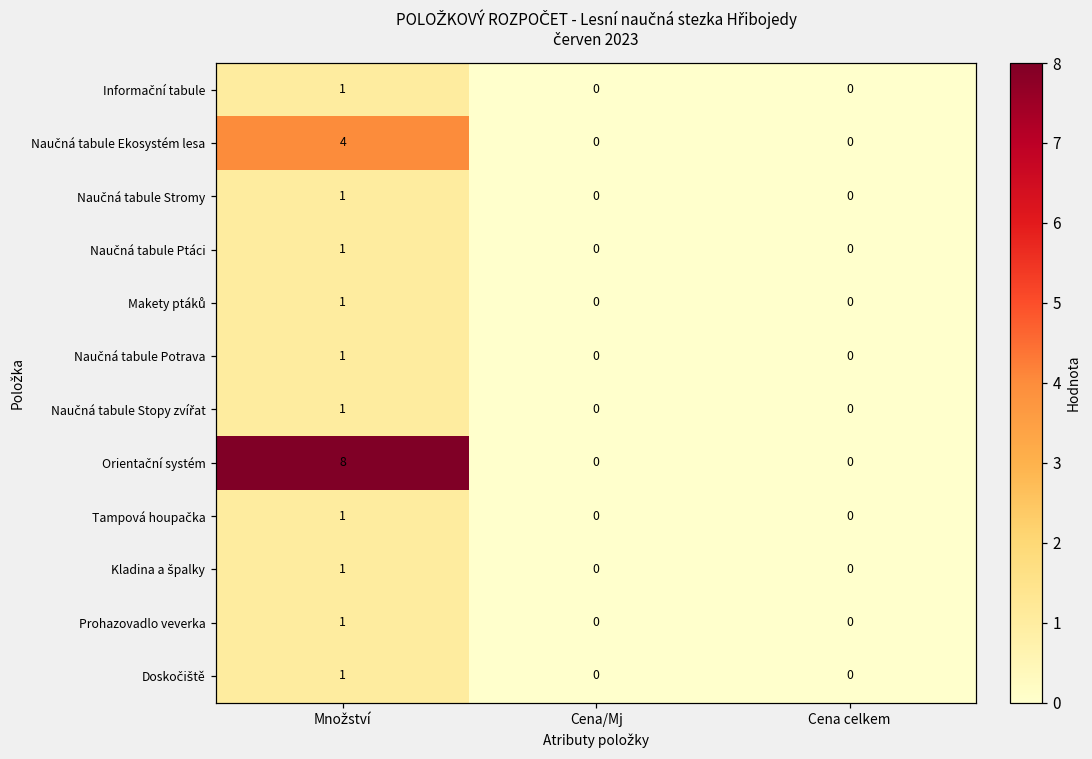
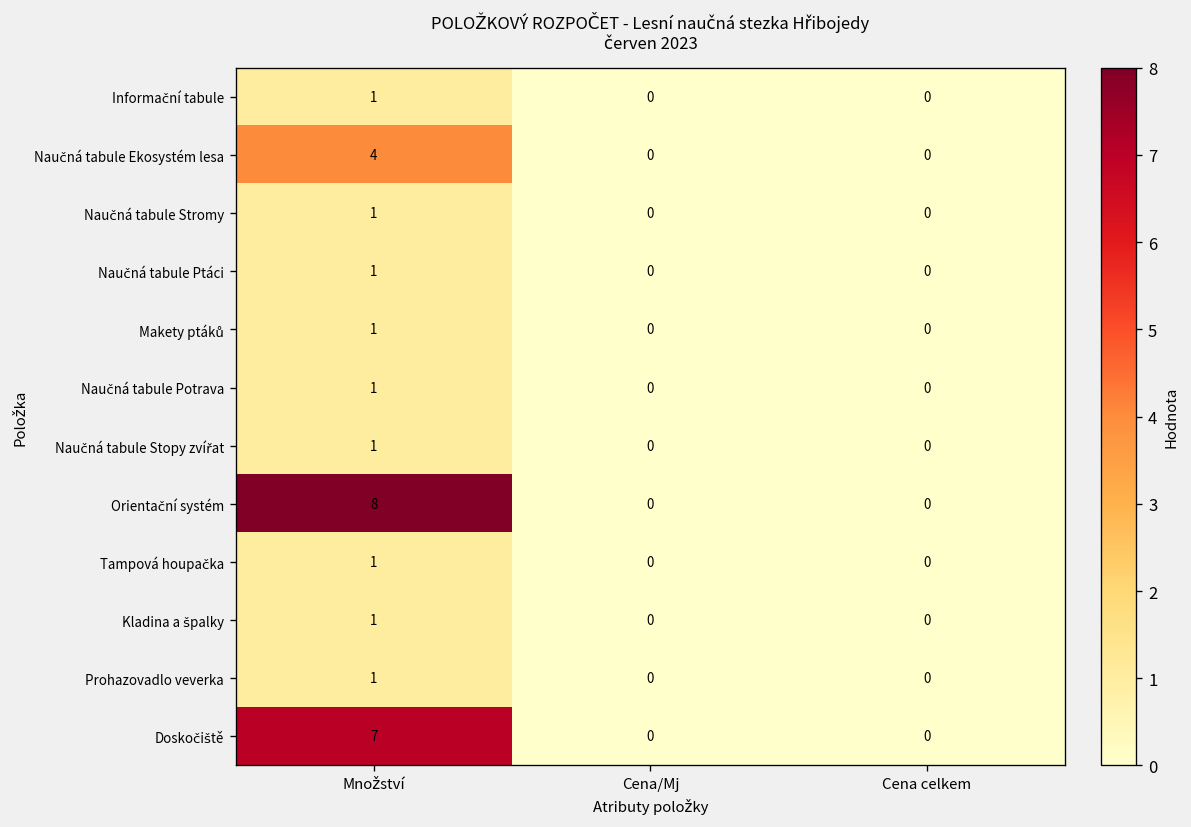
Doskočiště, Množství: 1 -> 7
